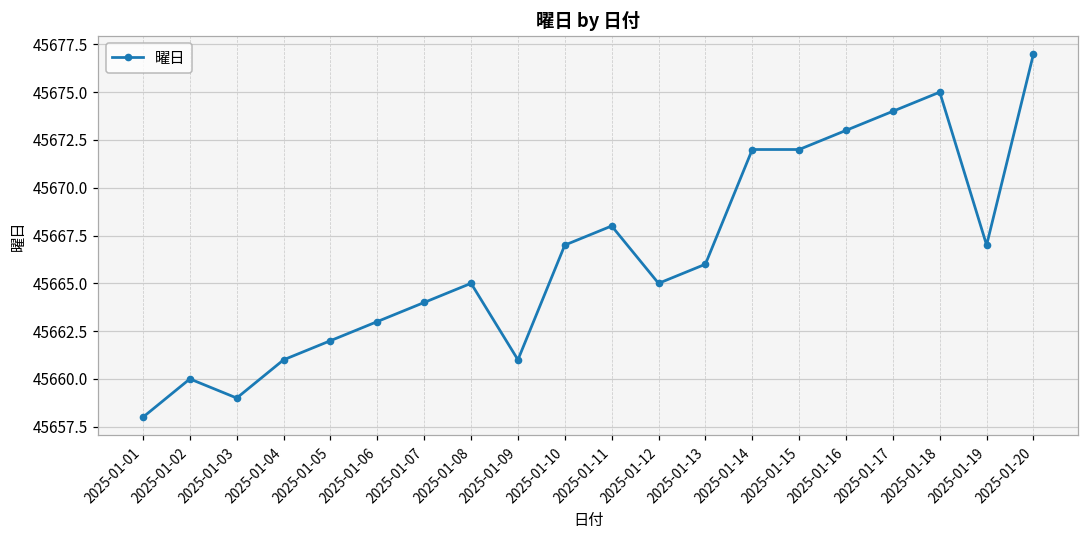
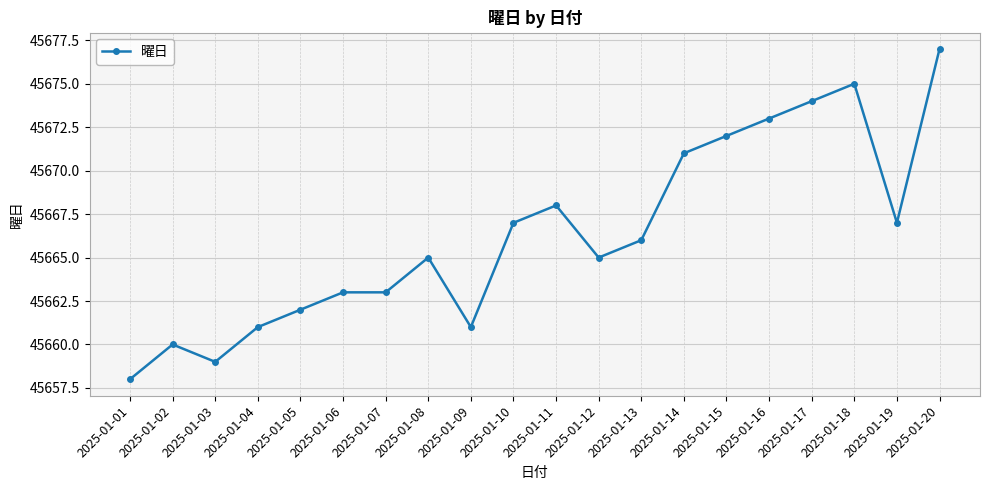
2025-01-07: 45664 -> 45663
2025-01-14: 45672 -> 45671
